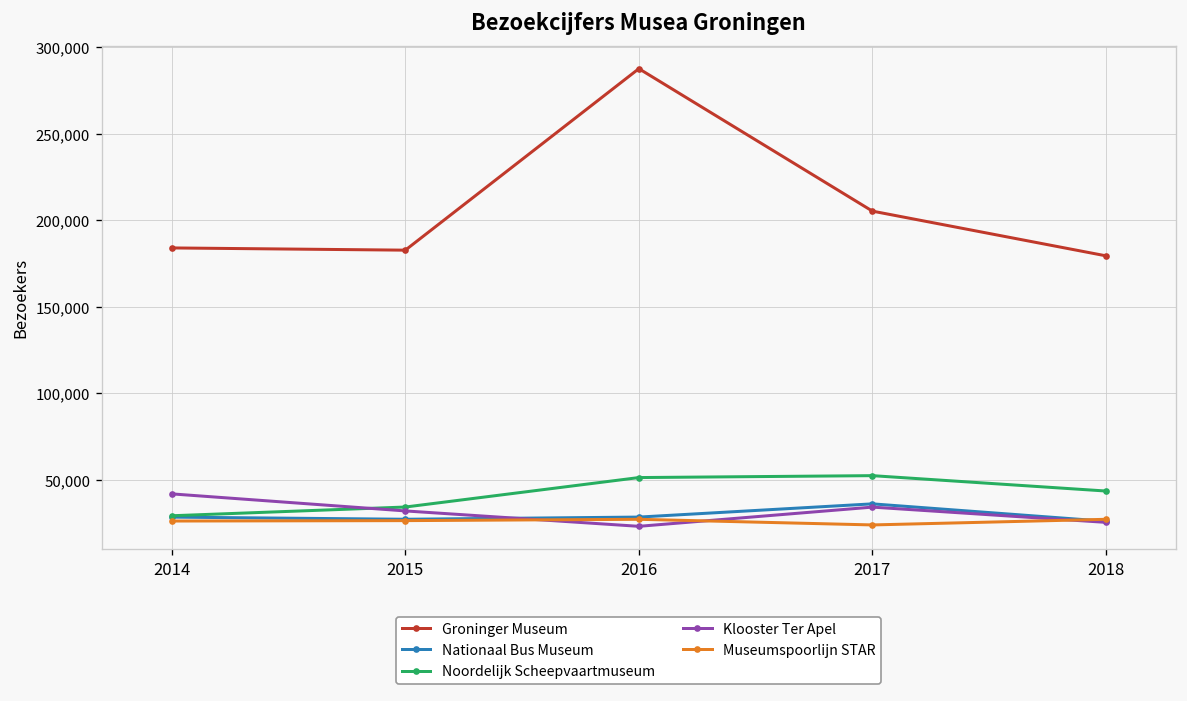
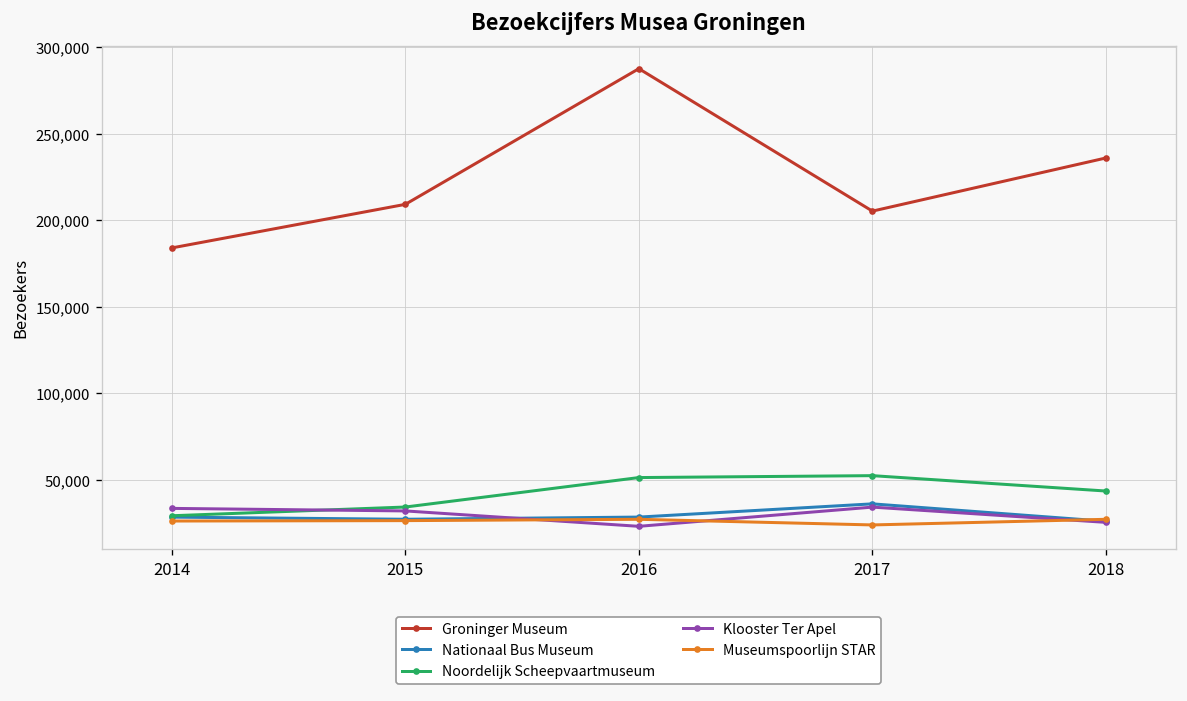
Klooster Ter Apel, 2014: 42,000 -> 33,000
Groninger Museum, 2015: 183,000 -> 209,000
Groninger Museum, 2018: 179,000 -> 236,000
